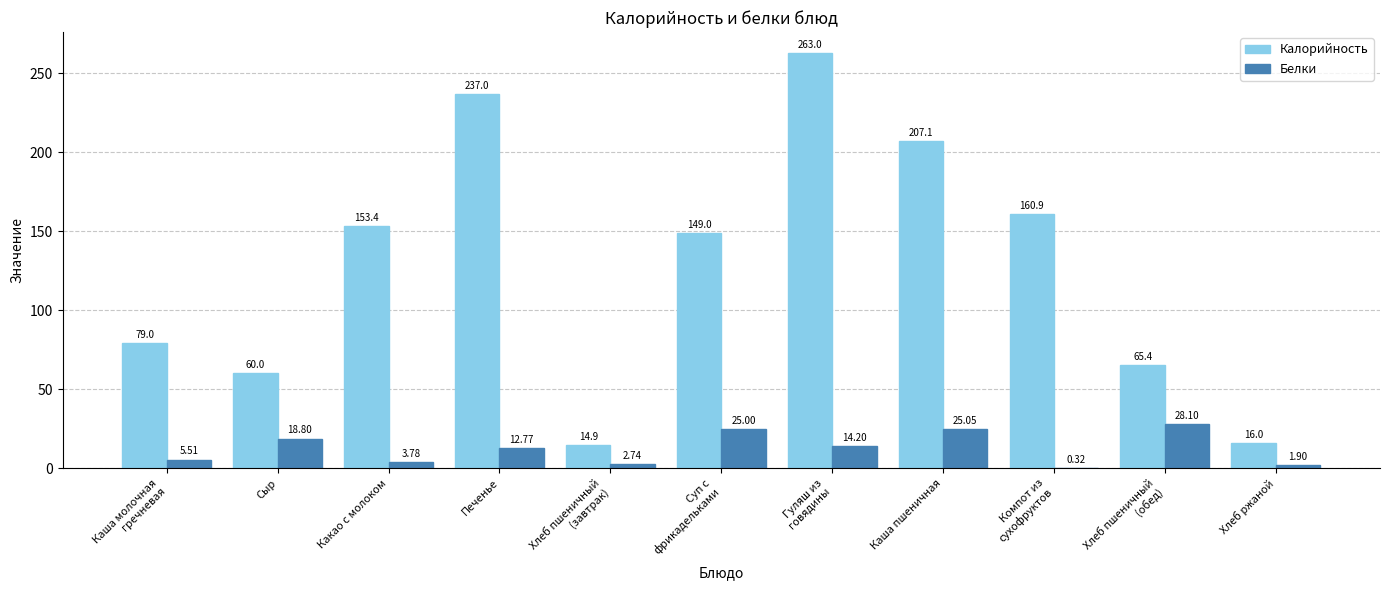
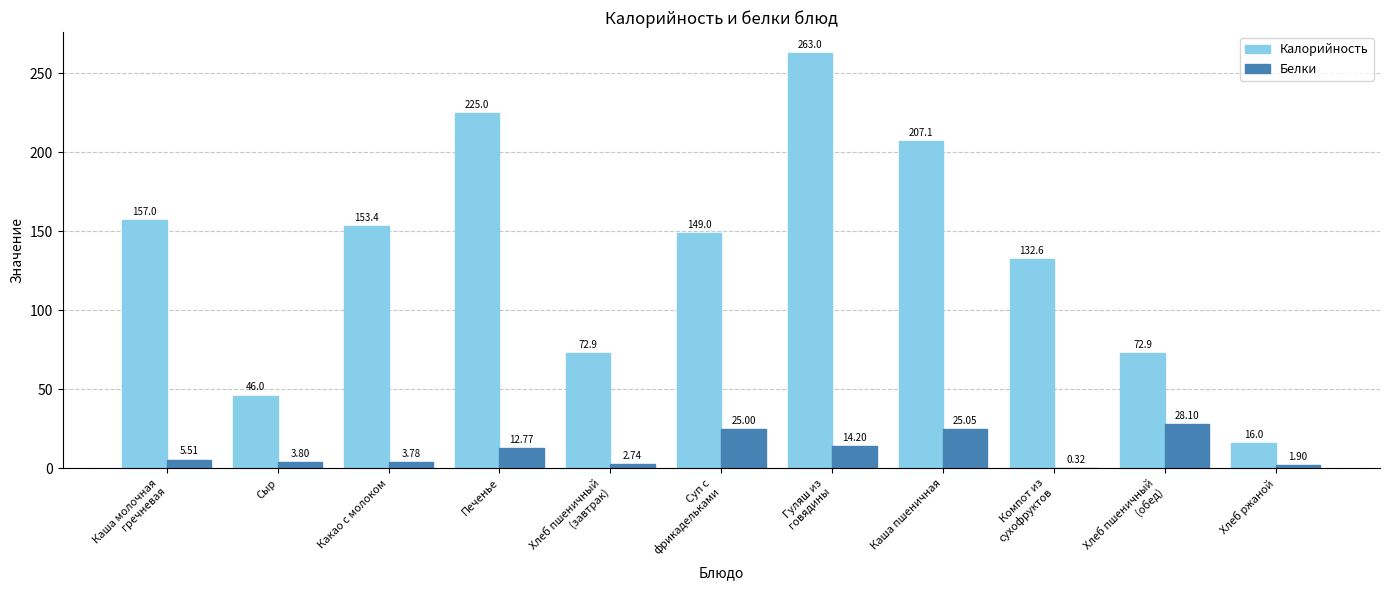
Калорийность, Каша молочная гречневая: 79.0 -> 157.0
Калорийность, Сыр: 60.0 -> 46.0
Белки, Сыр: 18.80 -> 3.80
Калорийность, Печенье: 237.0 -> 225.0
Калорийность, Хлеб пшеничный (завтрак): 14.9 -> 72.9
Калорийность, Компот из сухофруктов: 160.9 -> 132.6
Калорийность, Хлеб пшеничный (обед): 65.4 -> 72.9
